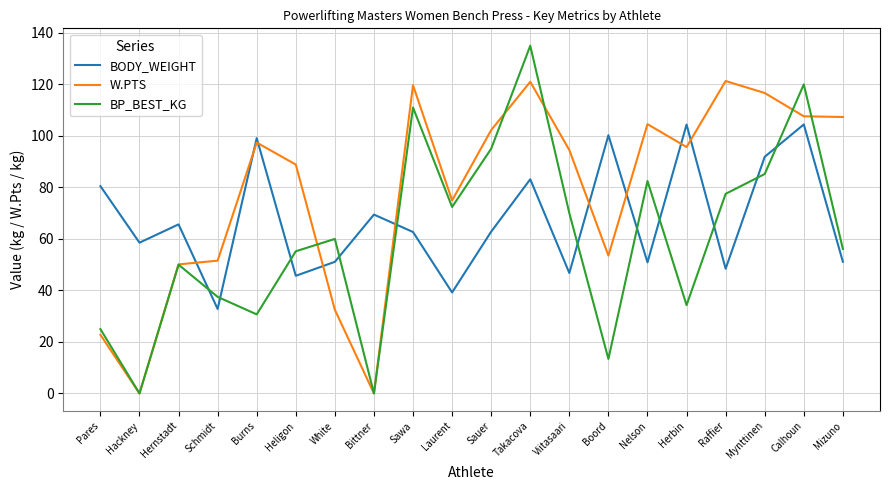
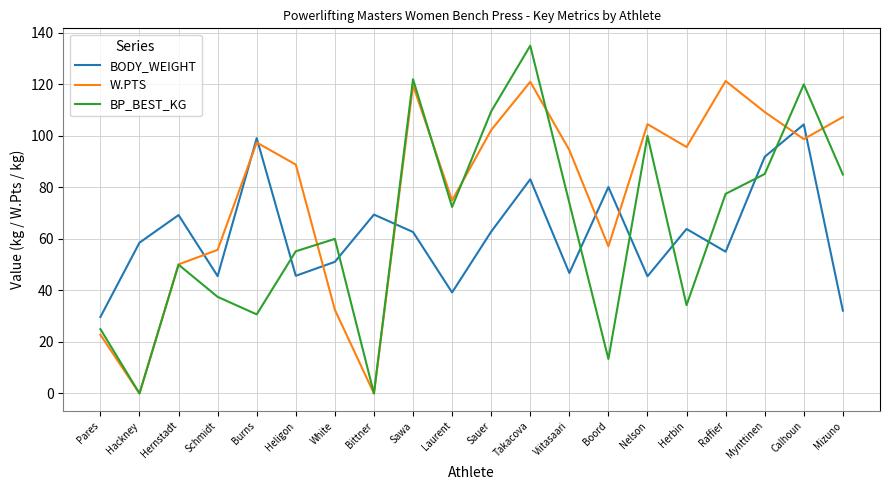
BODY_WEIGHT, Pares: 81 -> 30
BODY_WEIGHT, Hernstadt: 66 -> 69
BODY_WEIGHT, Schmidt: 33 -> 46
W.PTS, Schmidt: 52 -> 56
BP_BEST_KG, Sawa: 111 -> 122
BP_BEST_KG, Sauer: 95 -> 110
BP_BEST_KG, Viitasaari: 70 -> 74
BODY_WEIGHT, Boord: 100 -> 80
W.PTS, Boord: 54 -> 57
BODY_WEIGHT, Nelson: 51 -> 46
BP_BEST_KG, Nelson: 83 -> 100
BODY_WEIGHT, Herbin: 104 -> 64
BODY_WEIGHT, Raffier: 48 -> 55
W.PTS, Mynttinen: 117 -> 109
W.PTS, Calhoun: 108 -> 99
BODY_WEIGHT, Mizuno: 51 -> 32
BP_BEST_KG, Mizuno: 56 -> 85
